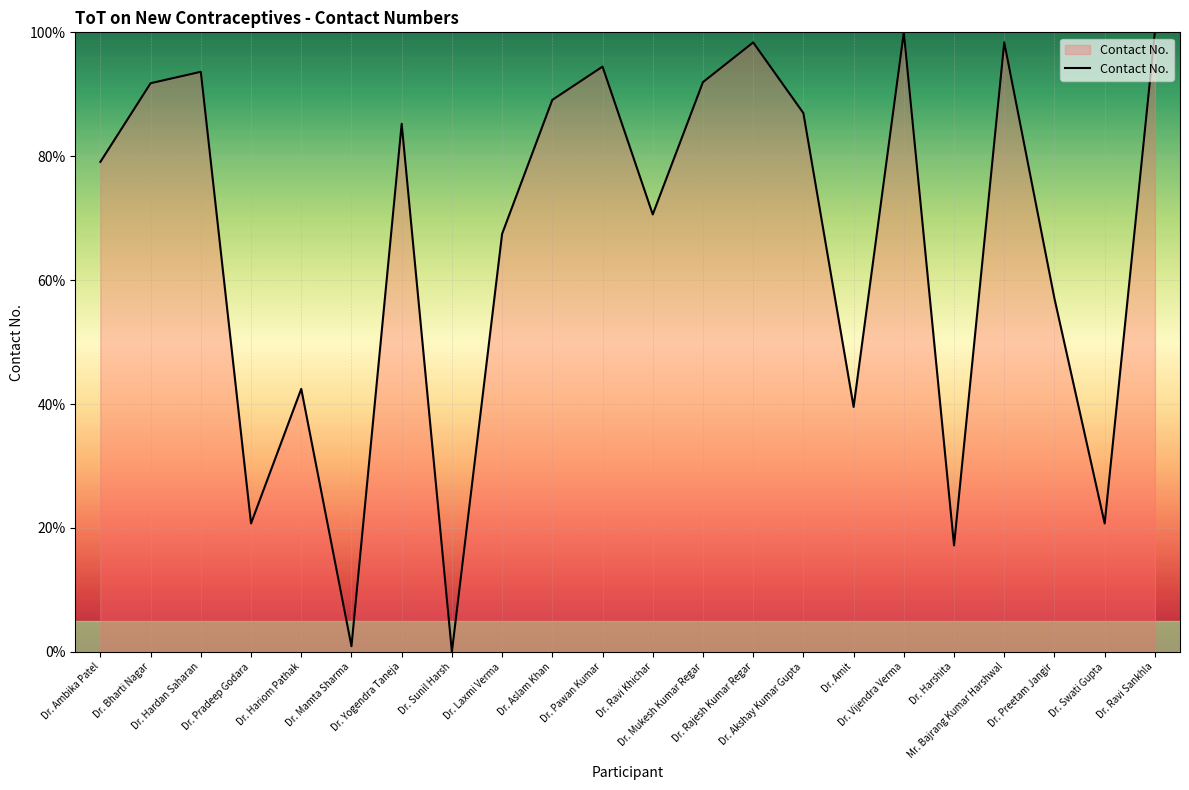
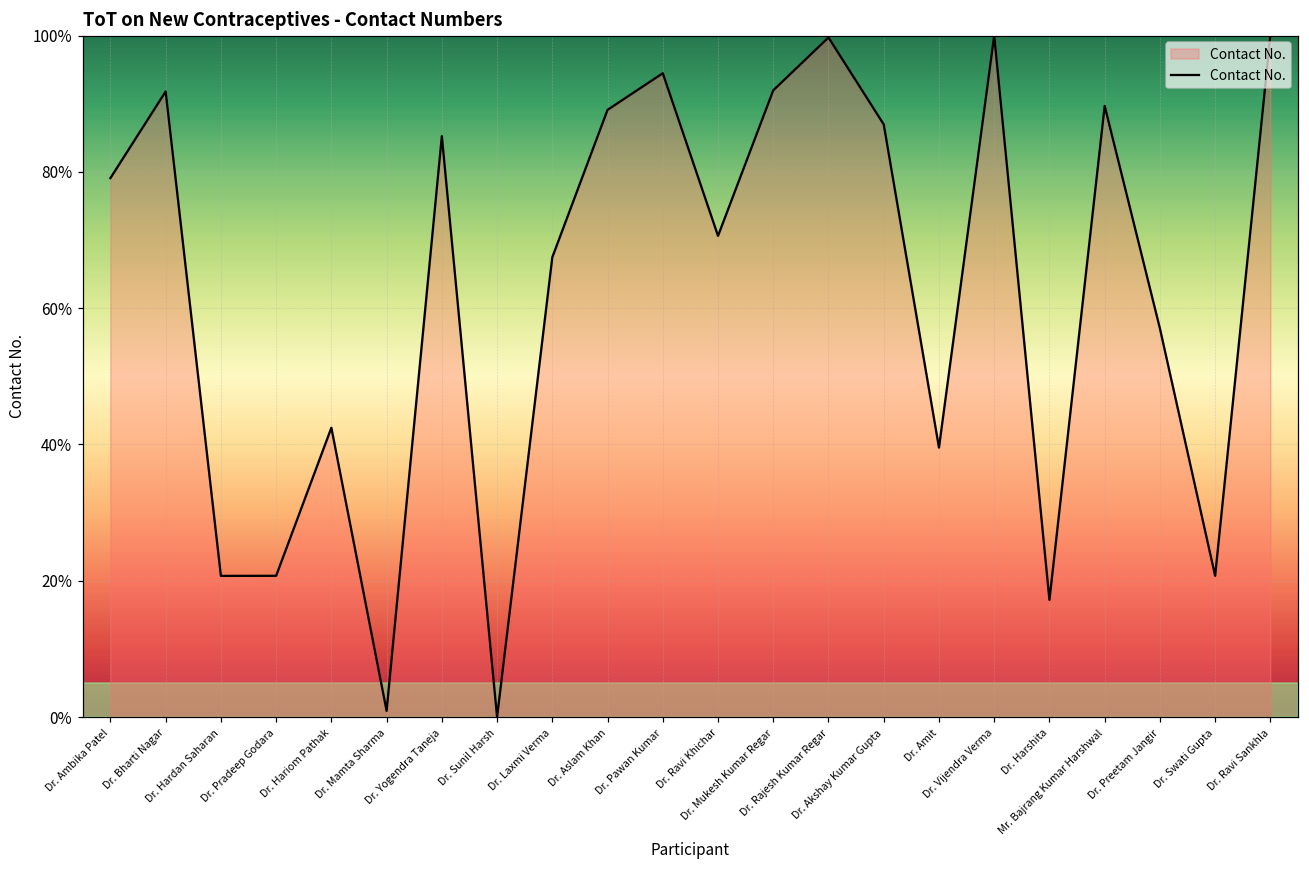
Dr. Hardan Saharan: 94% -> 21%
Dr. Rajesh Kumar Regar: 98% -> 100%
Mr. Bajrang Kumar Harshwal: 98% -> 90%
